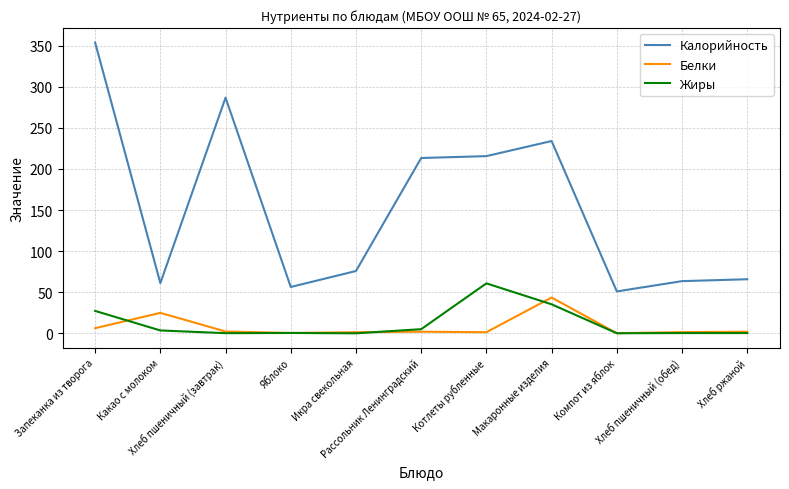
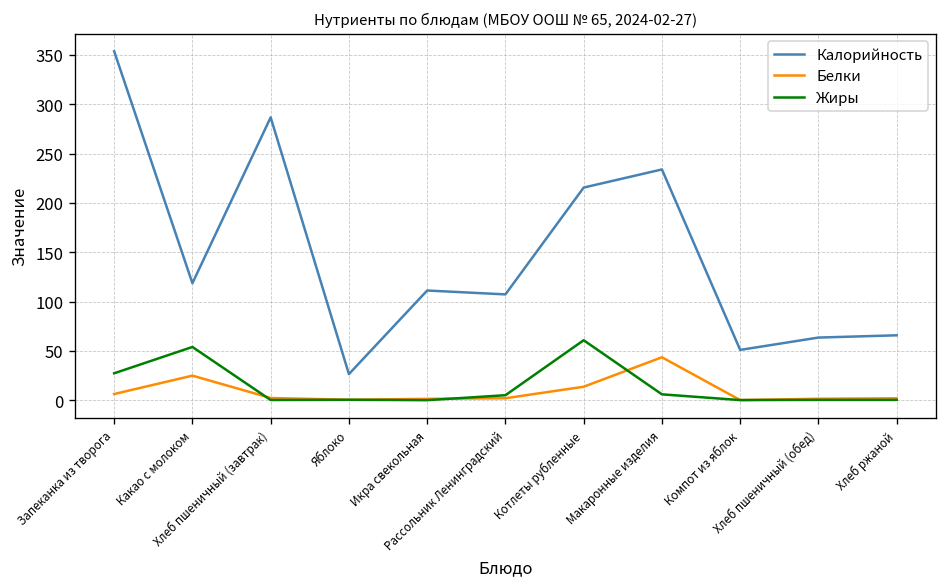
Калорийность, Какао с молоком: 60 -> 120
Жиры, Какао с молоком: 0 -> 50
Калорийность, Яблоко: 60 -> 30
Калорийность, Икра свекольная: 80 -> 110
Калорийность, Рассольник Ленинградский: 210 -> 110
Белки, Котлеты рубленные: 0 -> 10
Жиры, Макаронные изделия: 40 -> 10
